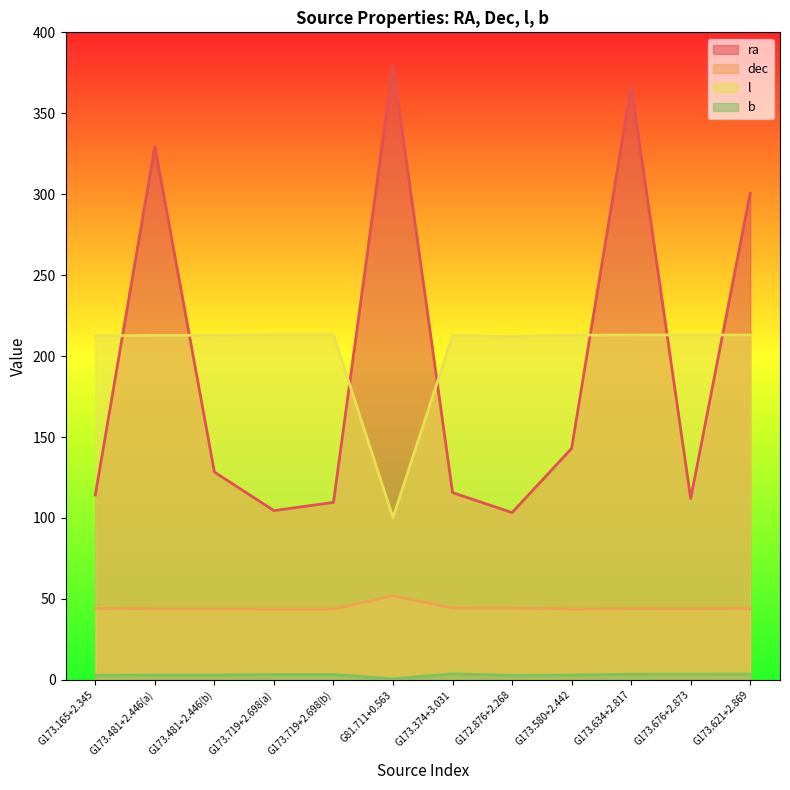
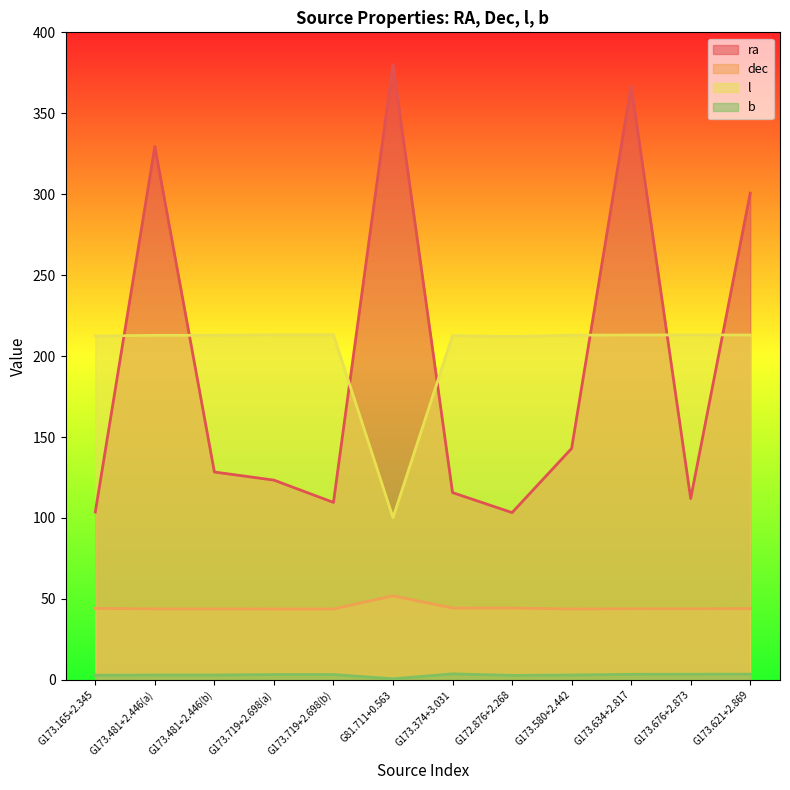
ra, G173.165+2.345: 114 -> 104
ra, G173.719+2.698(a): 105 -> 123
